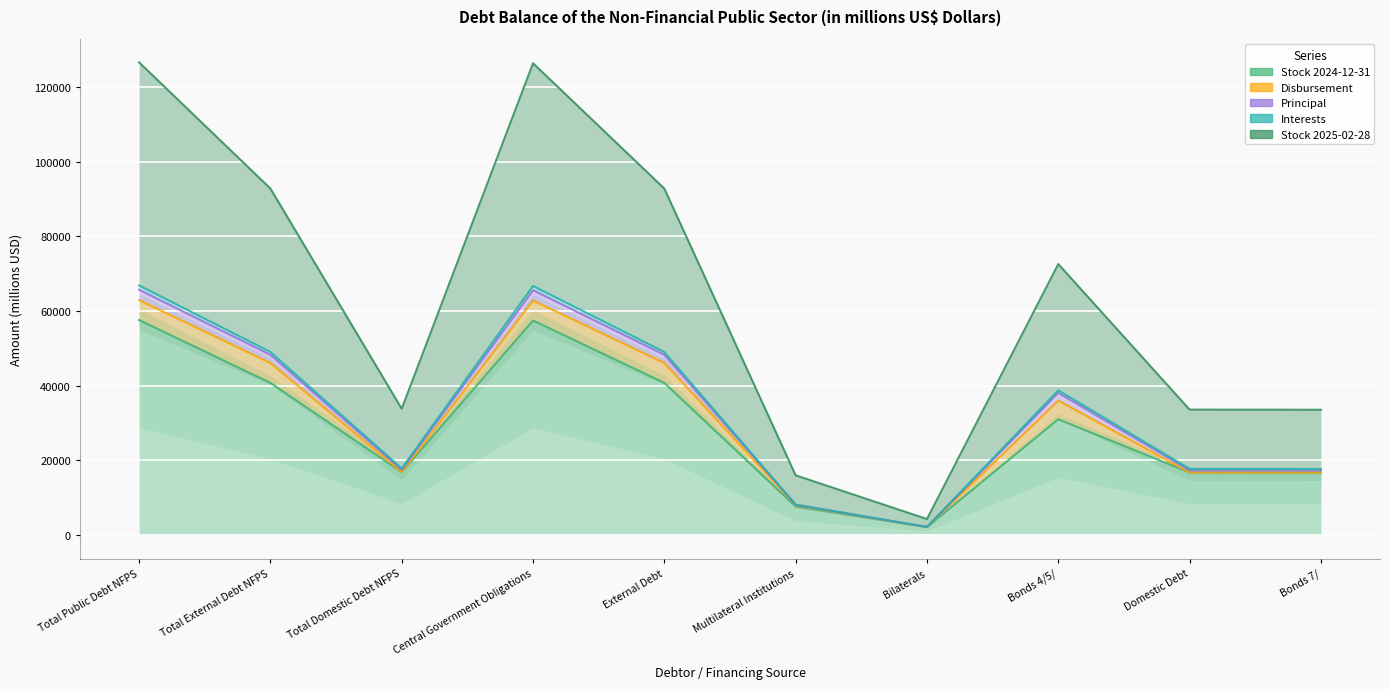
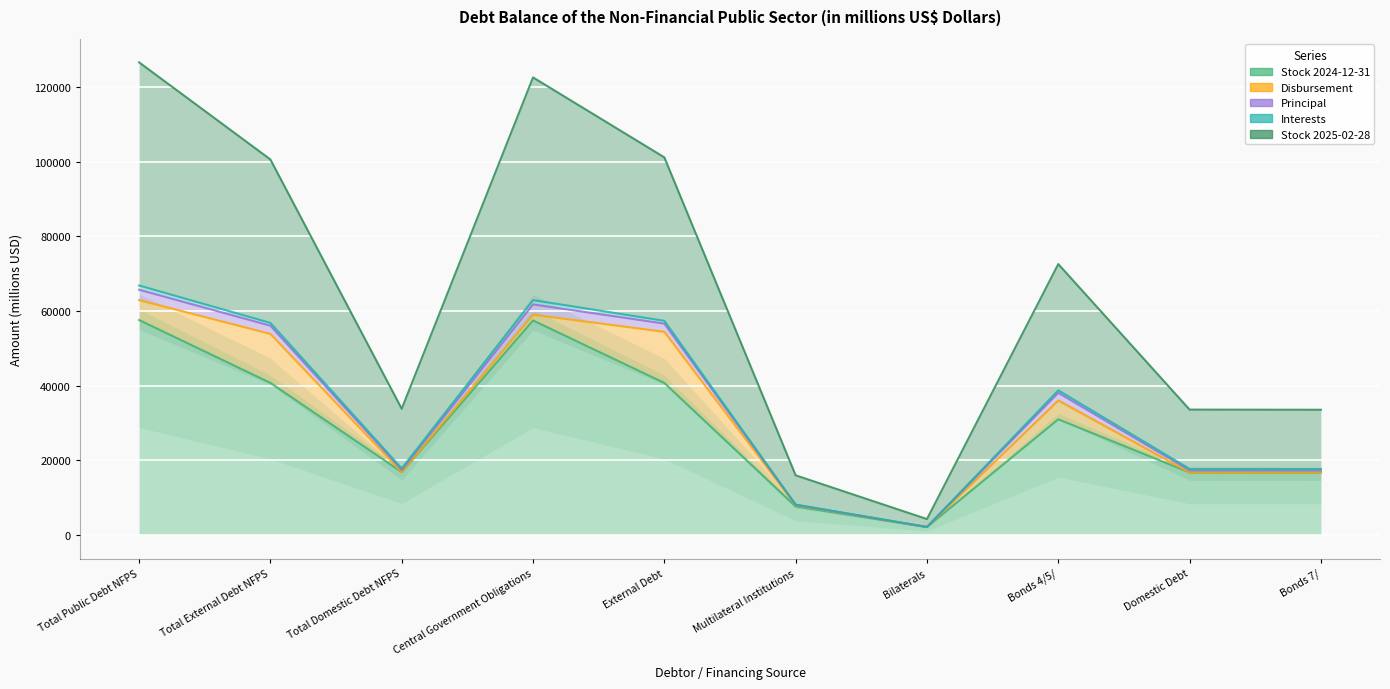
Disbursement, Total External Debt NFPS: 5000 -> 13000
Disbursement, Central Government Obligations: 5000 -> 2000
Disbursement, External Debt: 5000 -> 14000
